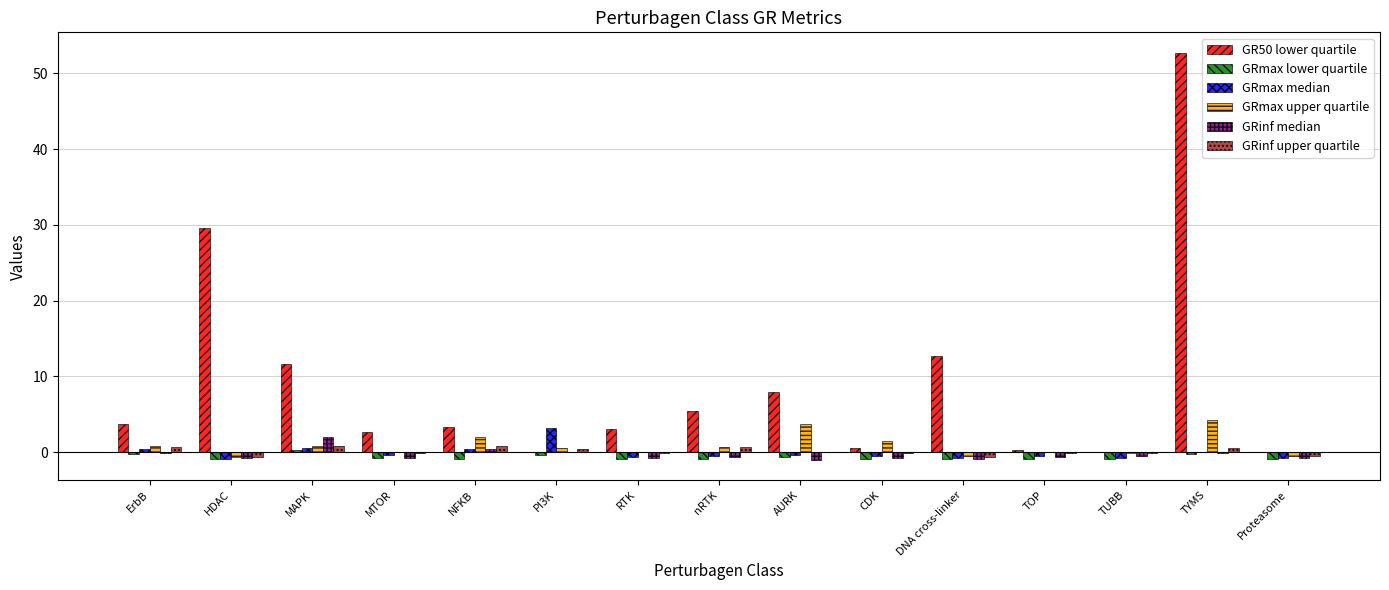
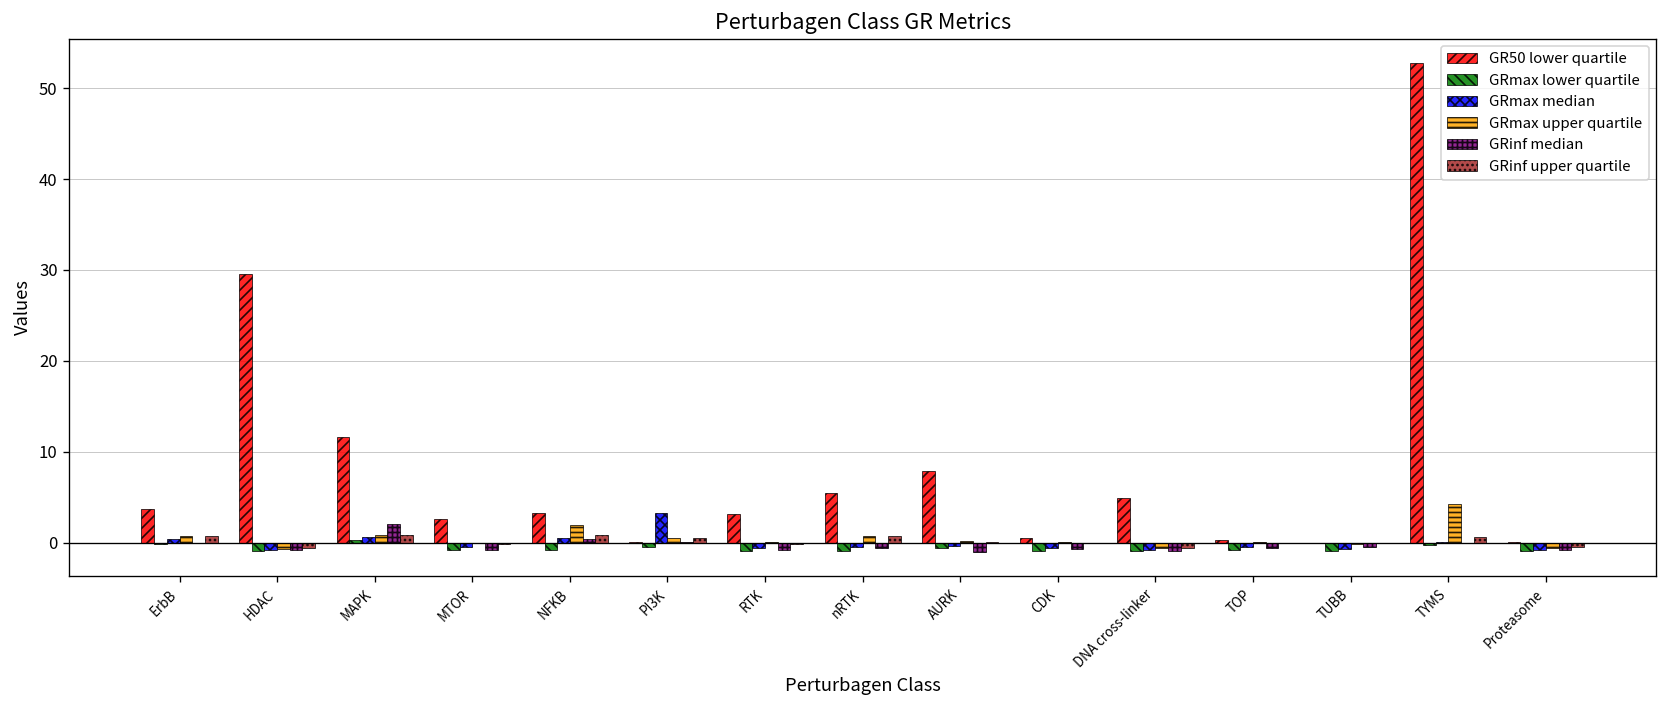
GRmax upper quartile, AURK: 4 -> 0
GRmax upper quartile, CDK: 2 -> 0
GR50 lower quartile, DNA cross-linker: 13 -> 5
